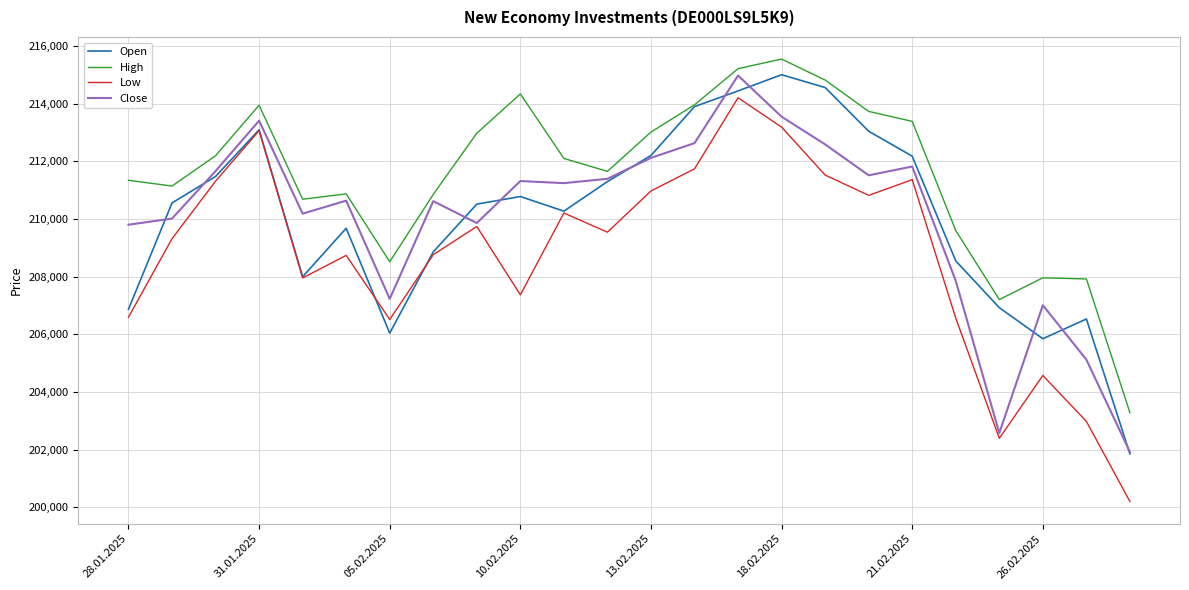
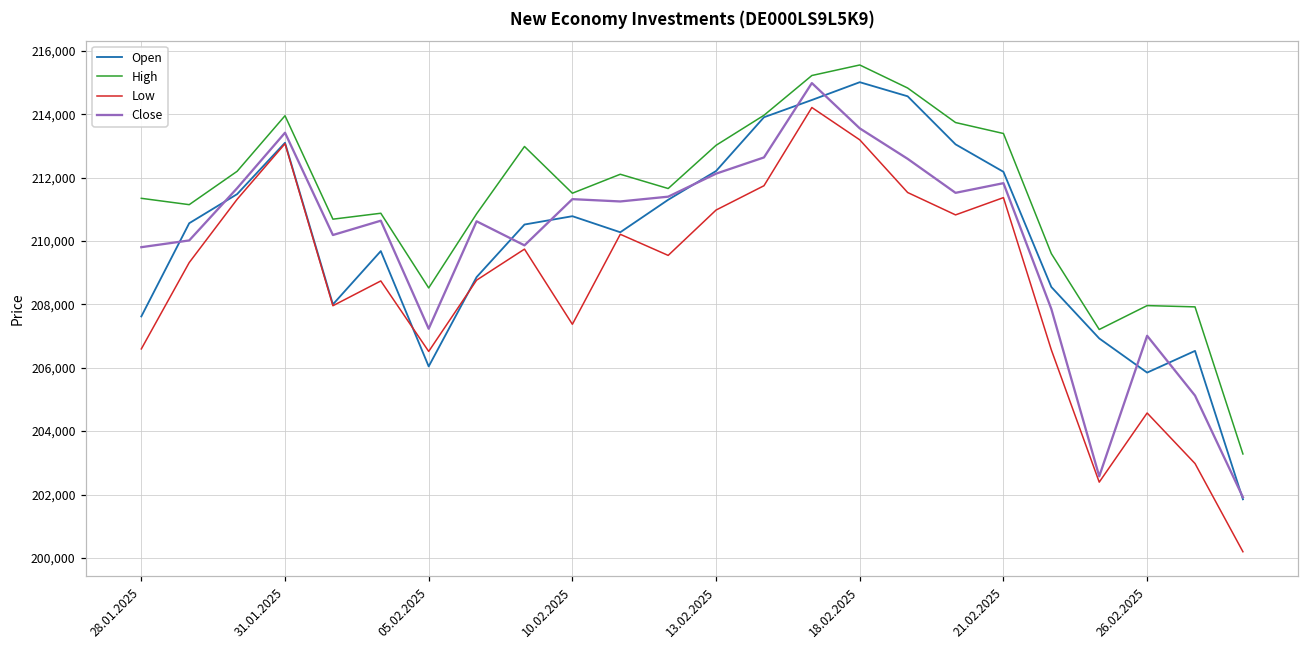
Open, 28.01.2025: 206,900 -> 207,600
High, 10.02.2025: 214,300 -> 211,500
